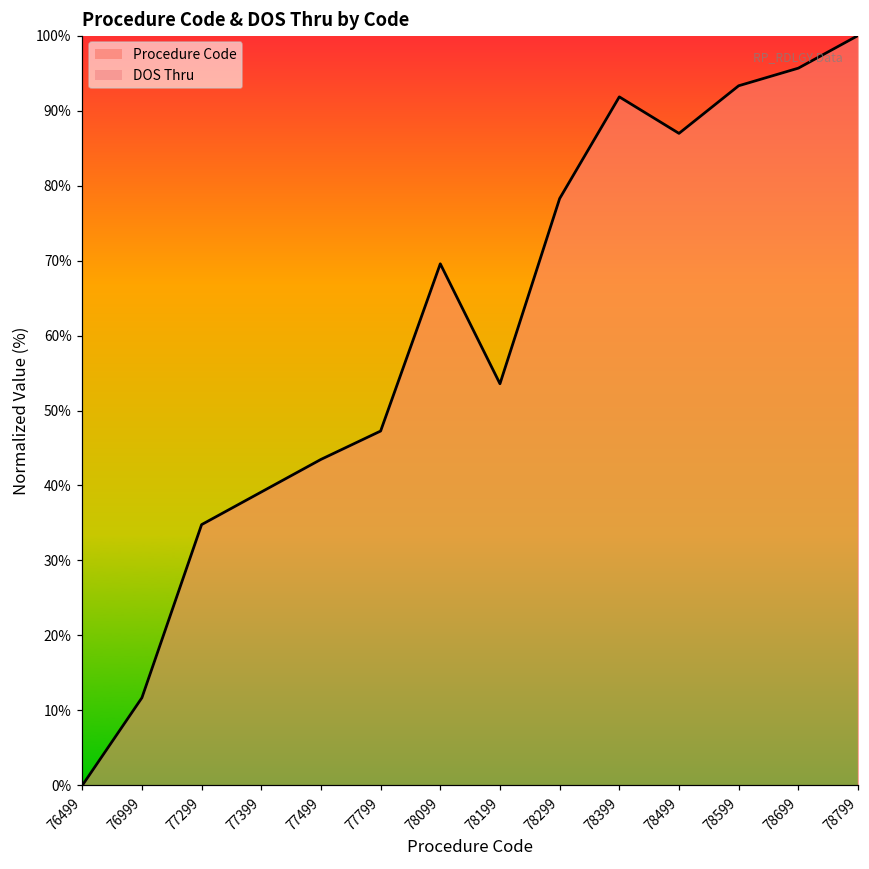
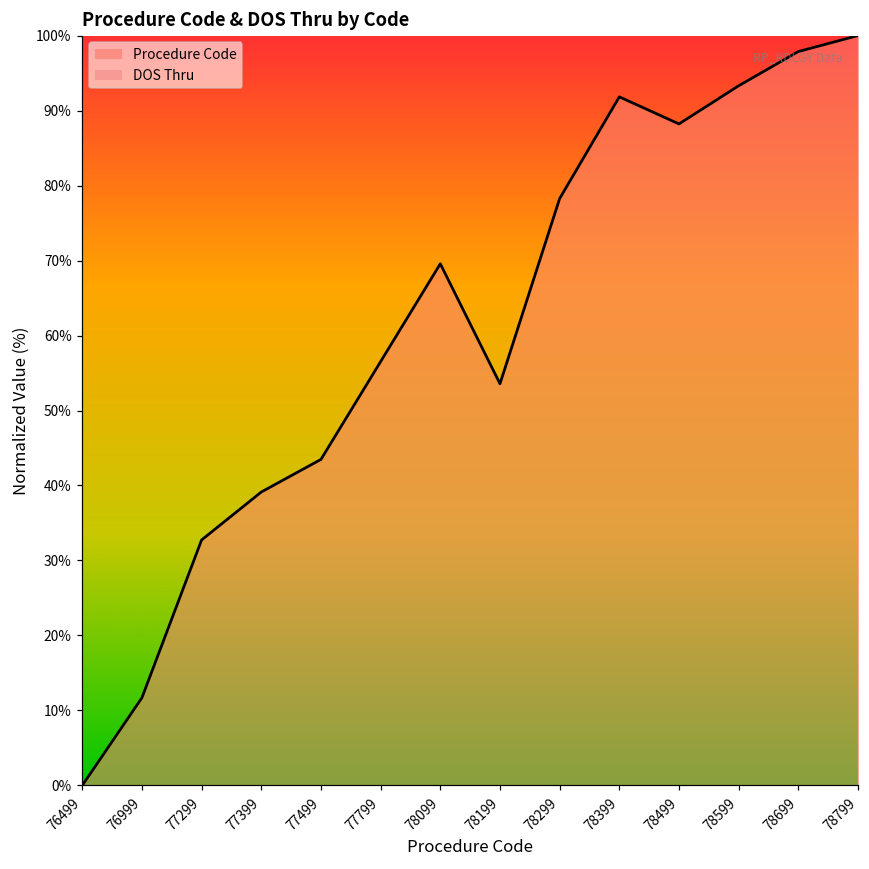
77299: 35% -> 33%
77799: 47% -> 57%
78499: 87% -> 88%
78699: 96% -> 98%
